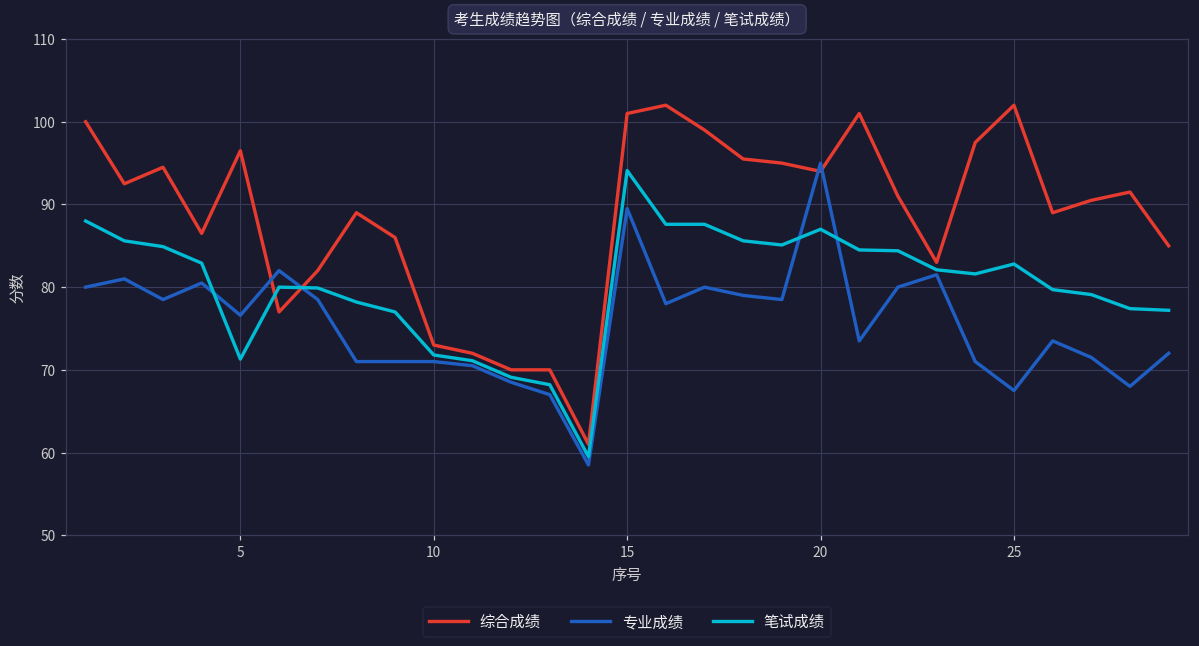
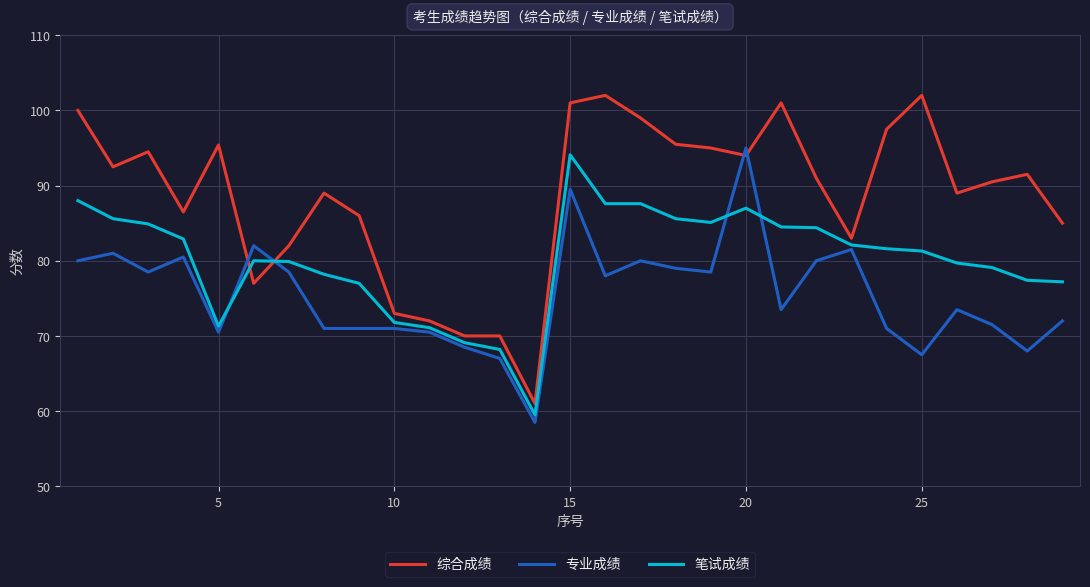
综合成绩, 5: 97 -> 95
专业成绩, 5: 77 -> 71
笔试成绩, 25: 83 -> 81
